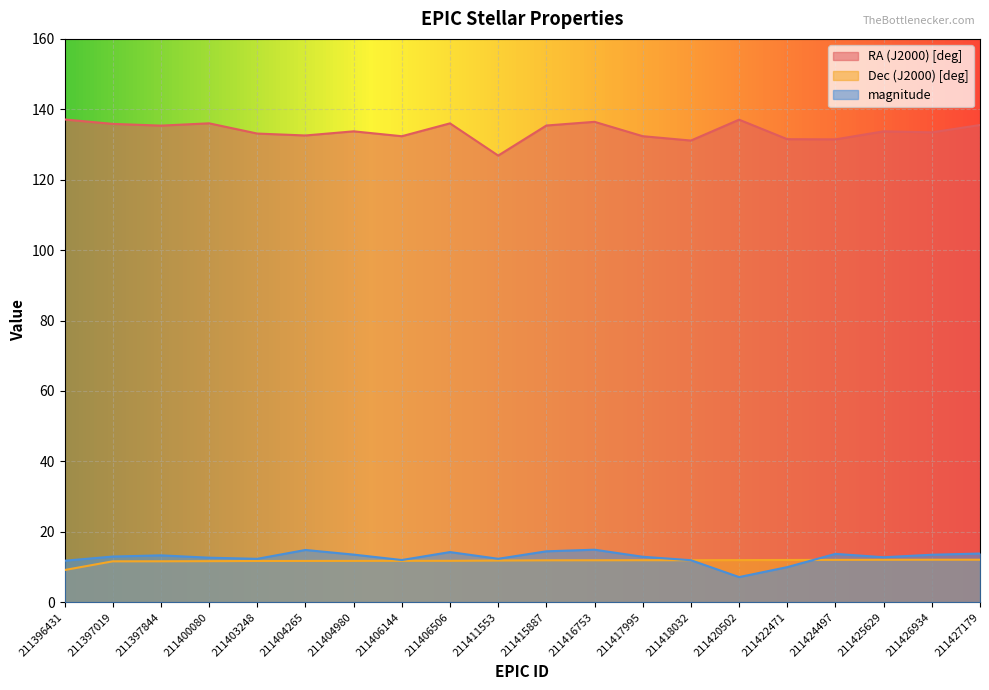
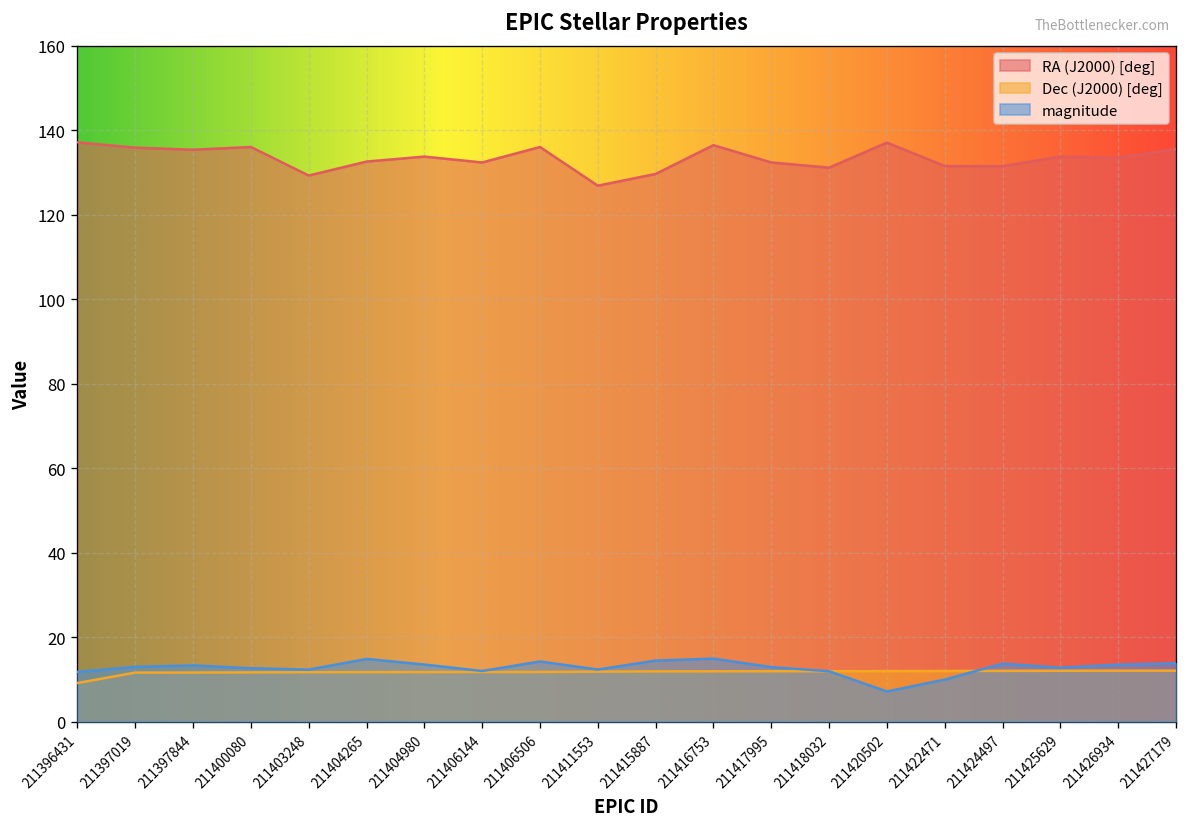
RA (J2000) [deg], 211403248: 133 -> 129
RA (J2000) [deg], 211415887: 135 -> 130
